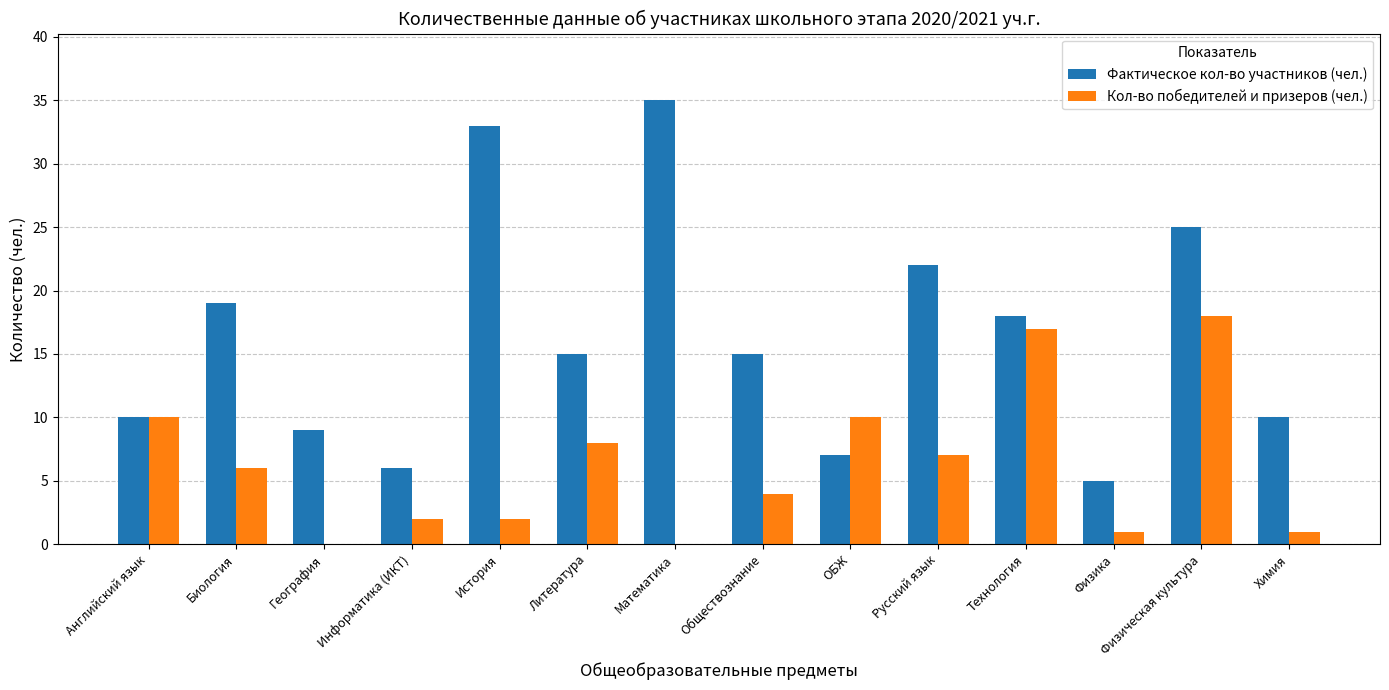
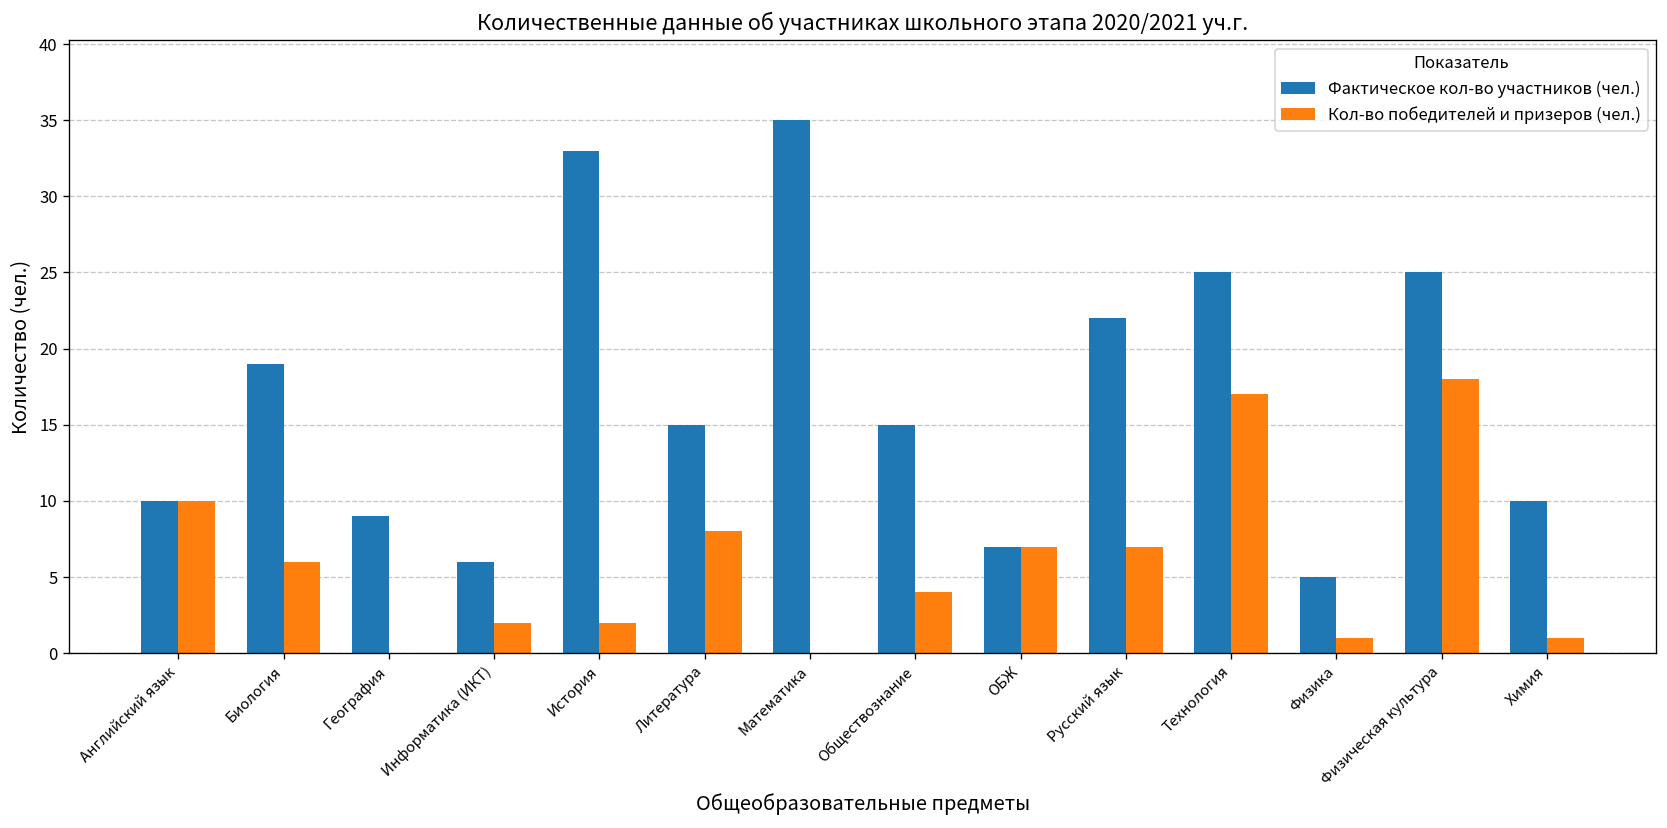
Кол-во победителей и призеров (чел.), ОБЖ: 10 -> 7
Фактическое кол-во участников (чел.), Технология: 18 -> 25
